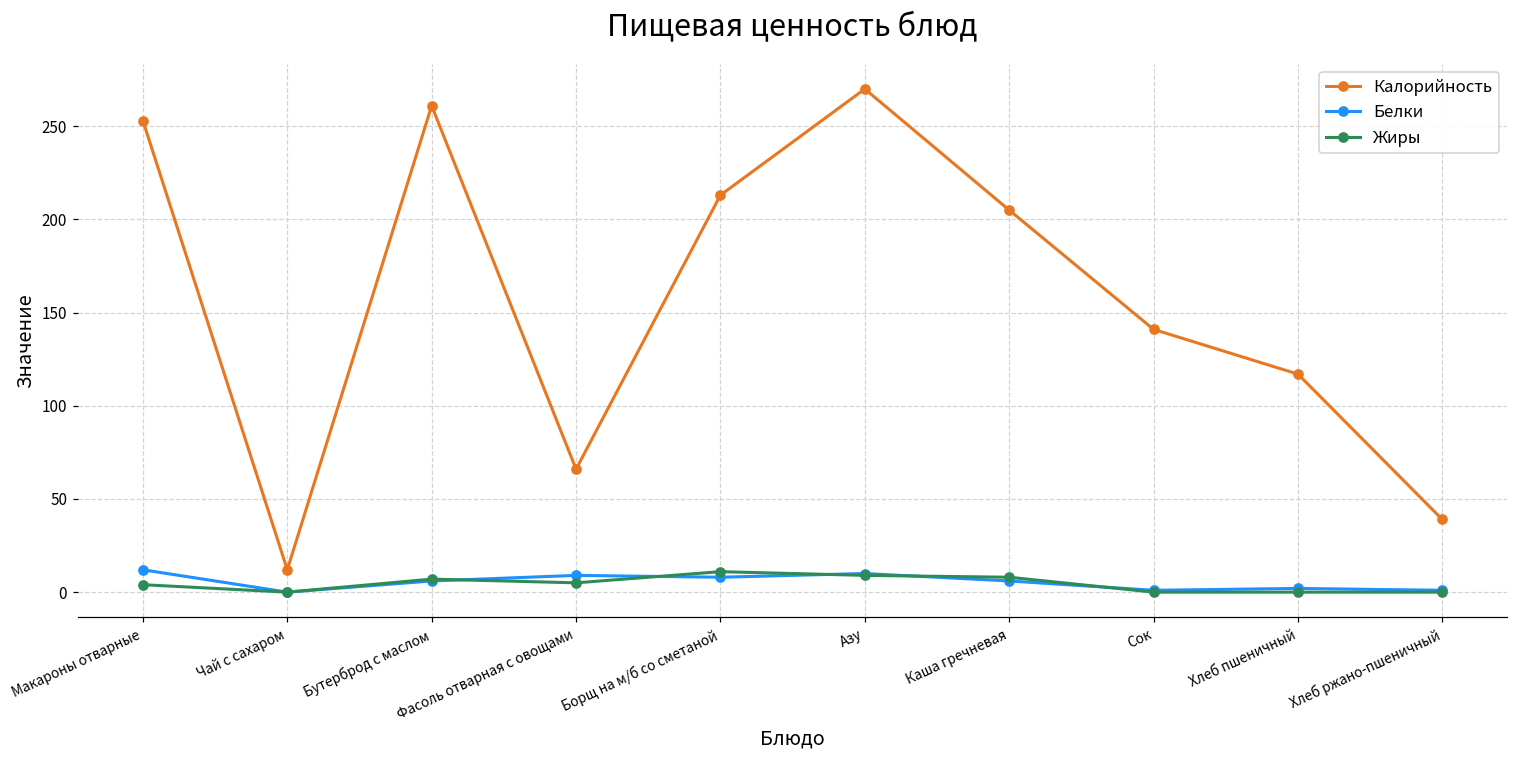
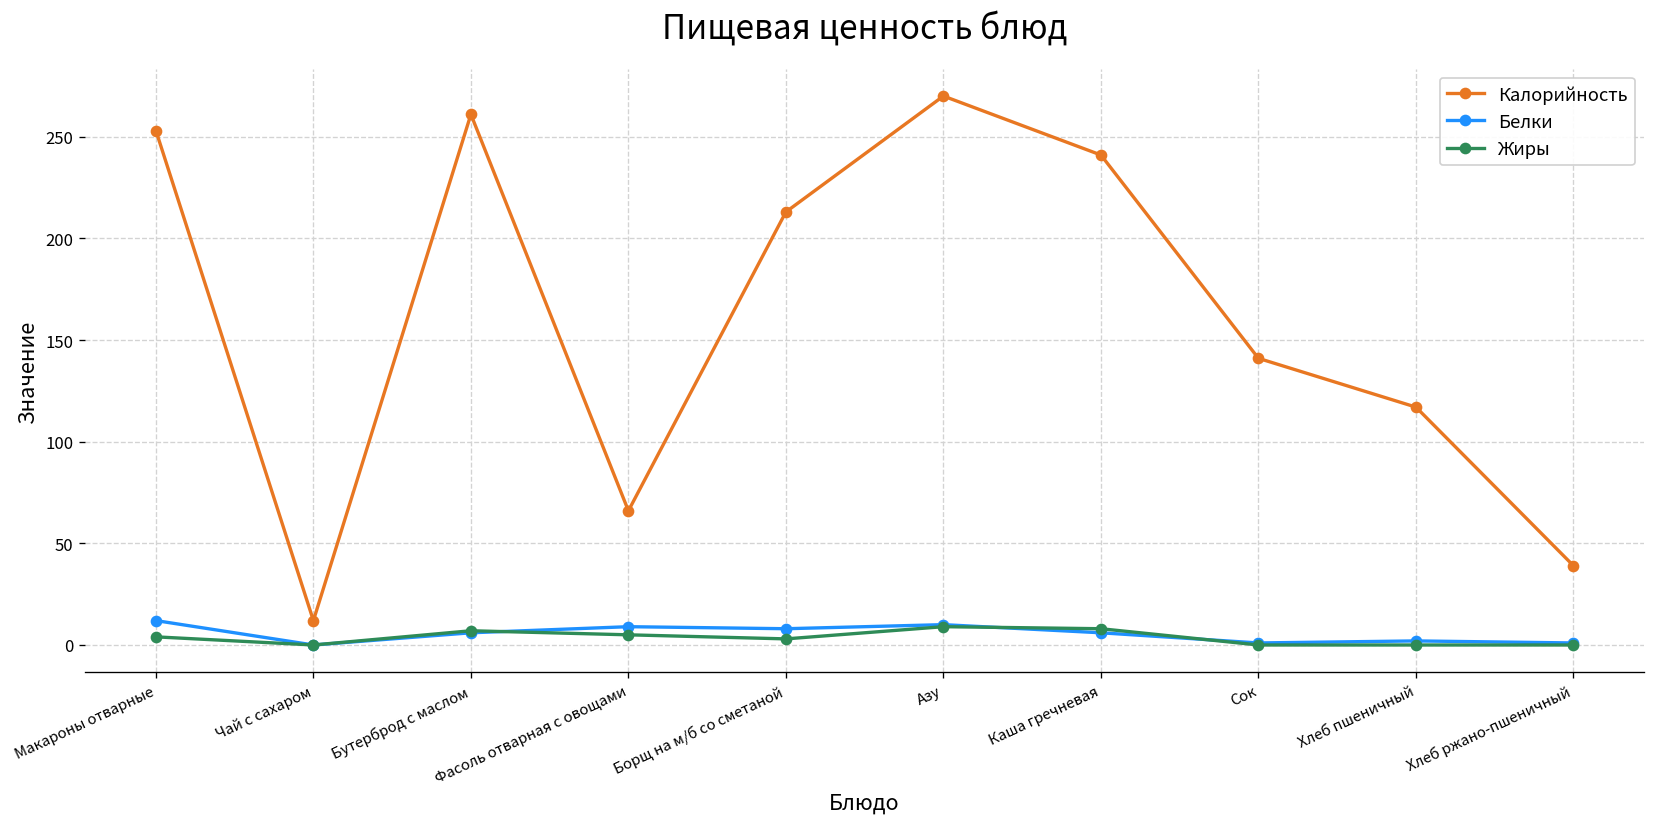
Жиры, Борщ на м/б со сметаной: 11 -> 3
Калорийность, Каша гречневая: 205 -> 241
